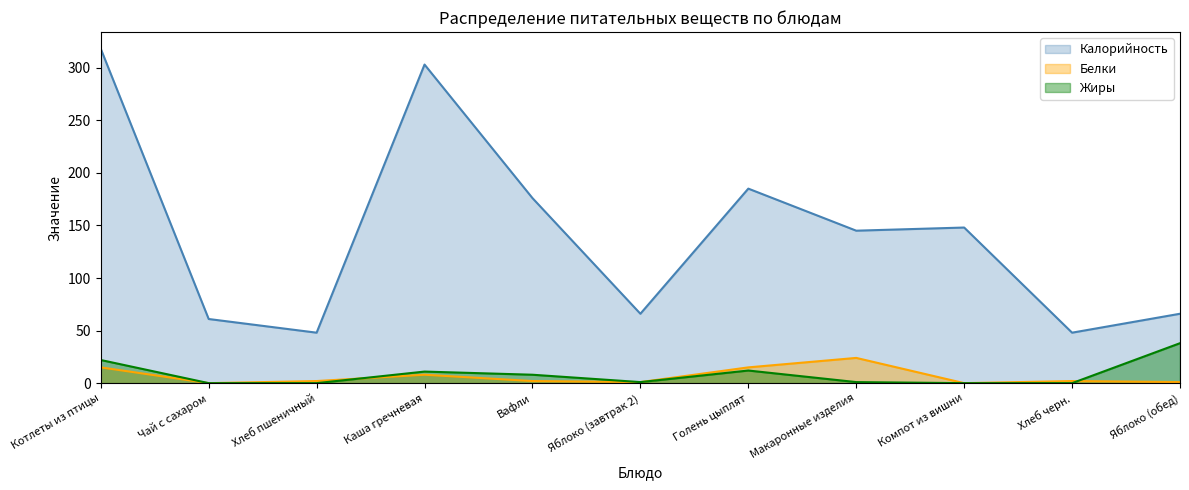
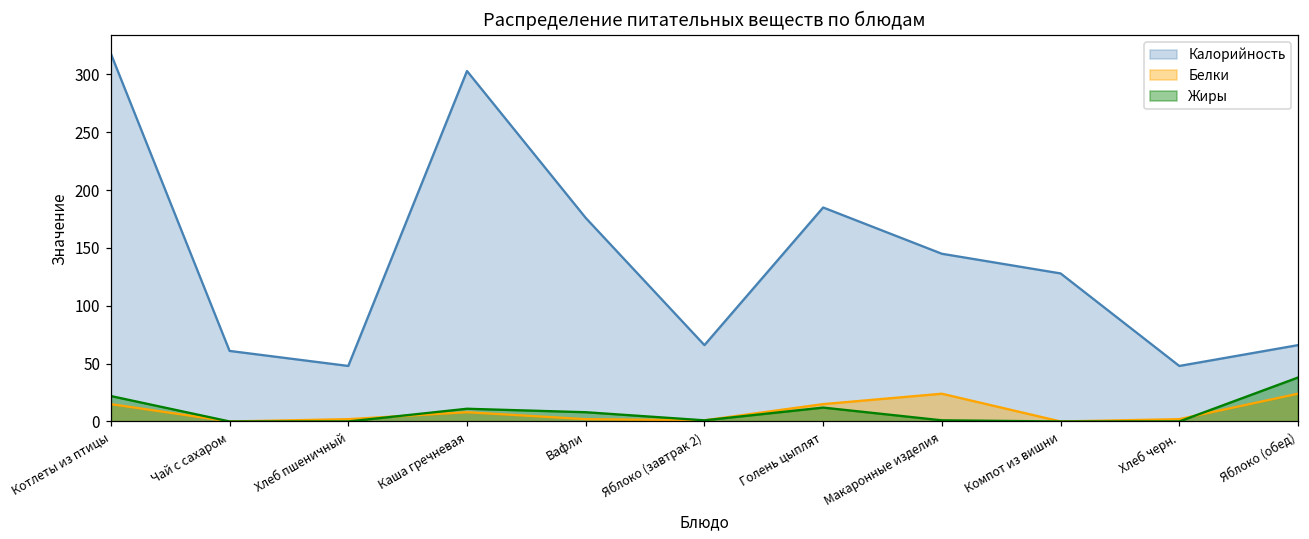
Калорийность, Компот из вишни: 148 -> 128
Белки, Яблоко (обед): 1 -> 24
